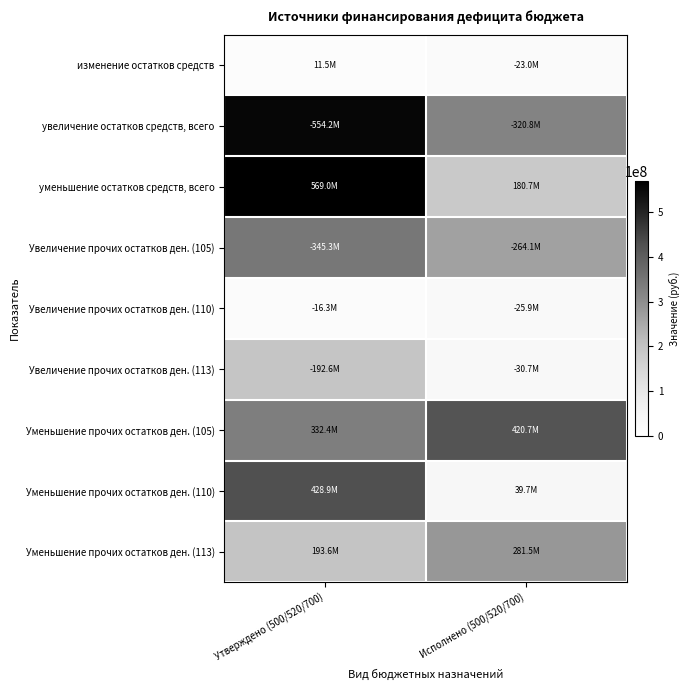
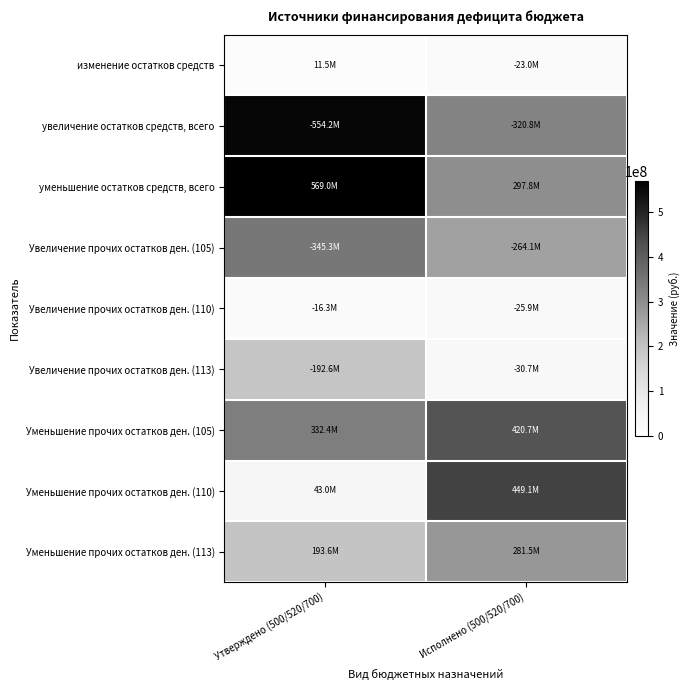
уменьшение остатков средств, всего, Исполнено (500/520/700): 180.7M -> 297.8M
Уменьшение прочих остатков ден. (110), Утверждено (500/520/700): 428.9M -> 43.0M
Уменьшение прочих остатков ден. (110), Исполнено (500/520/700): 39.7M -> 449.1M
